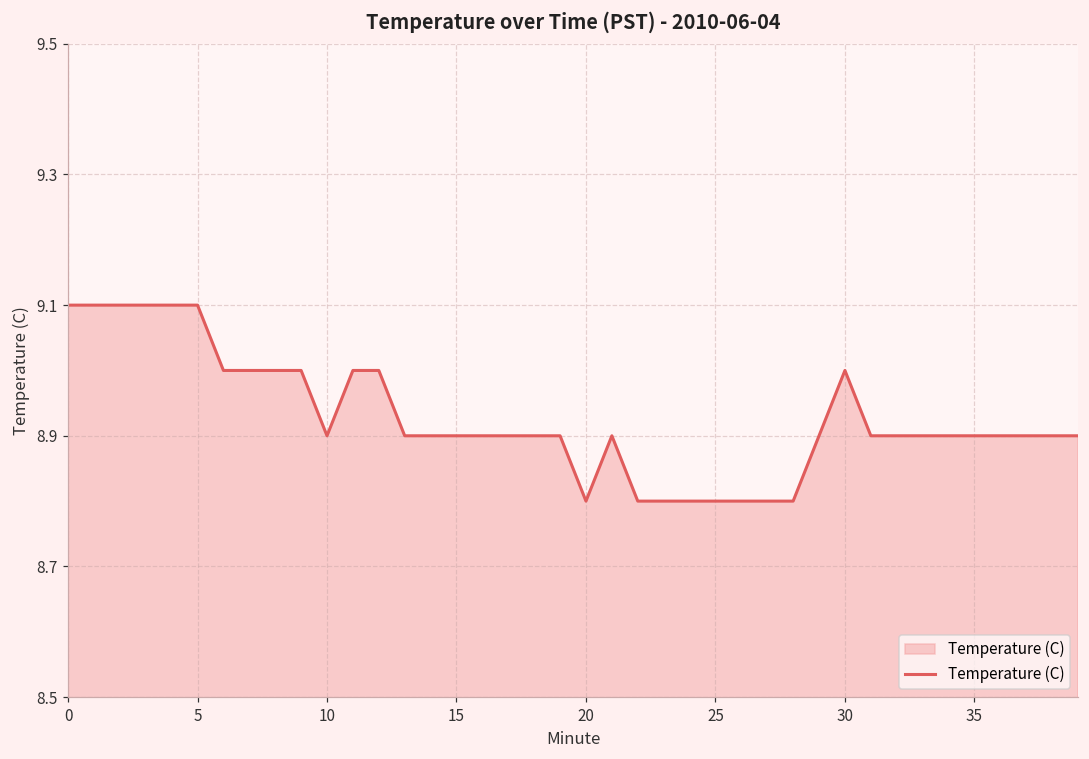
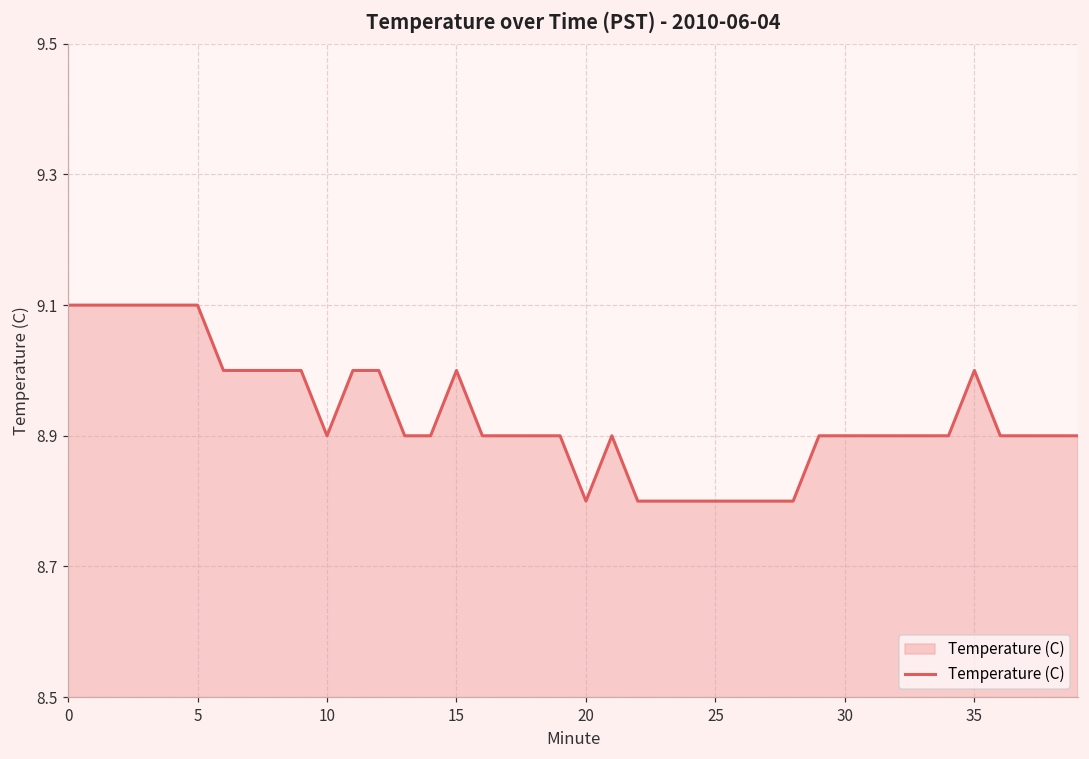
15: 8.9 -> 9.0
30: 9.0 -> 8.9
35: 8.9 -> 9.0
